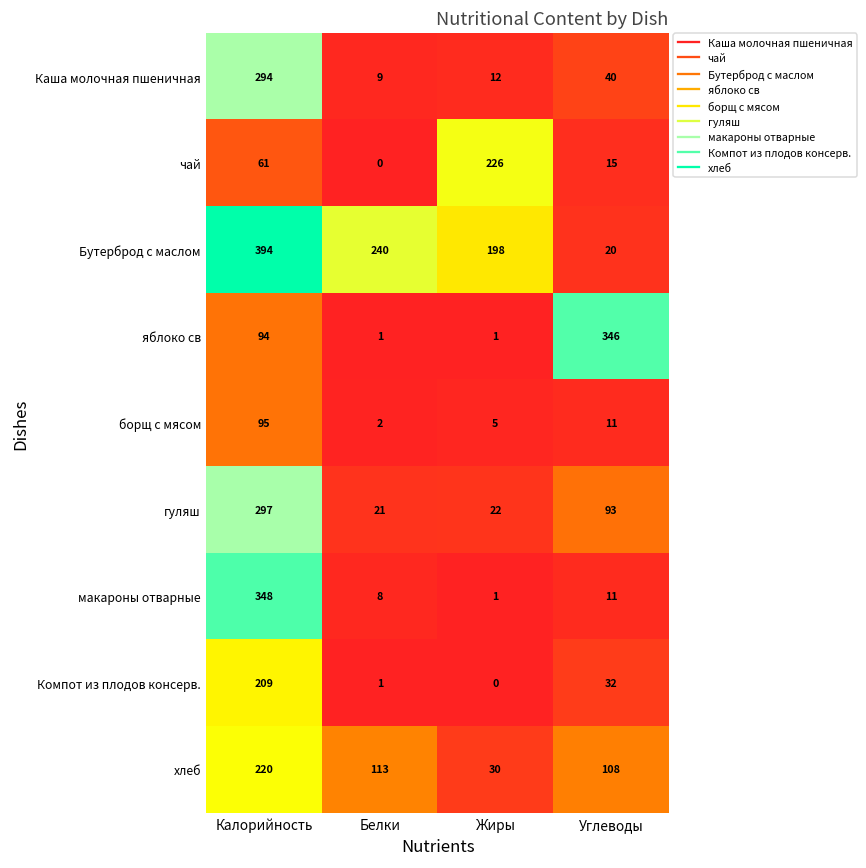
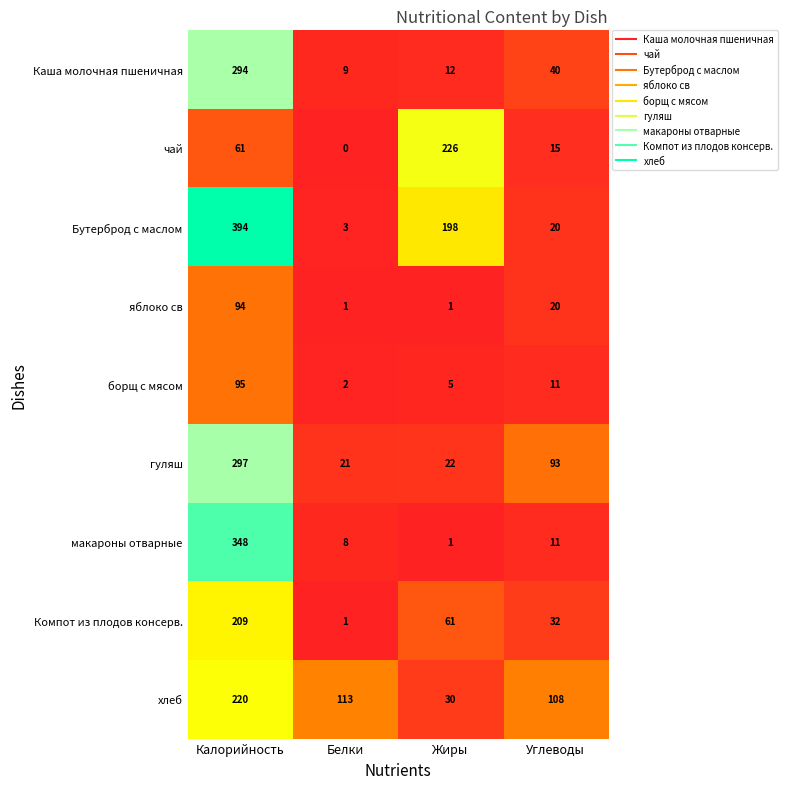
Бутерброд с маслом, Белки: 240 -> 3
яблоко св, Углеводы: 346 -> 20
Компот из плодов консерв., Жиры: 0 -> 61
